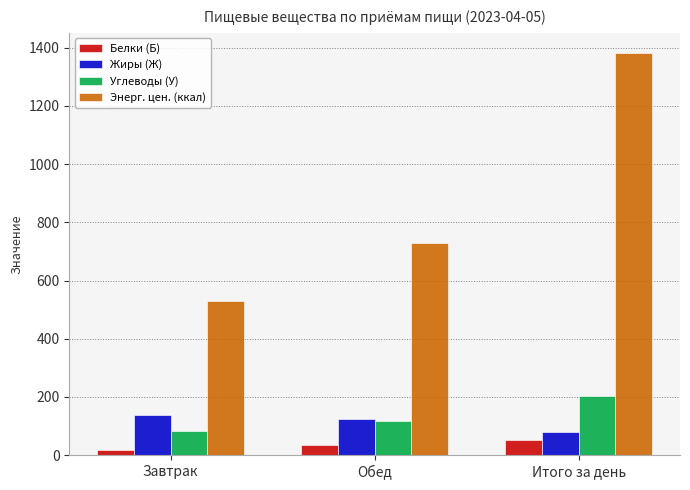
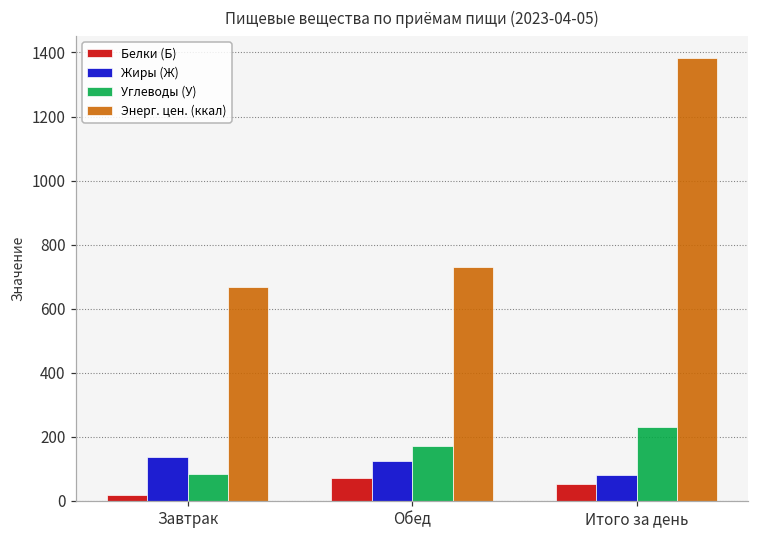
Энерг. цен. (ккал), Завтрак: 530 -> 670
Белки (Б), Обед: 30 -> 70
Углеводы (У), Обед: 120 -> 170
Углеводы (У), Итого за день: 200 -> 230
